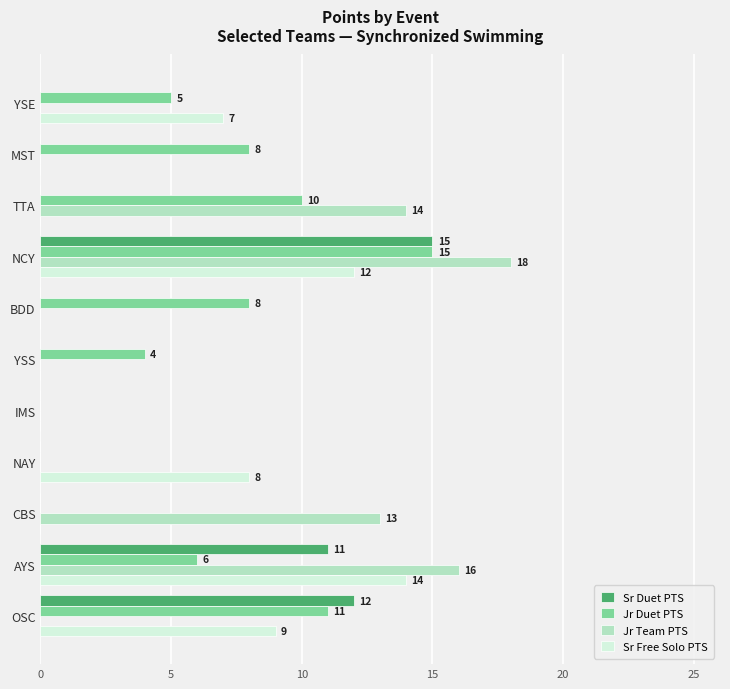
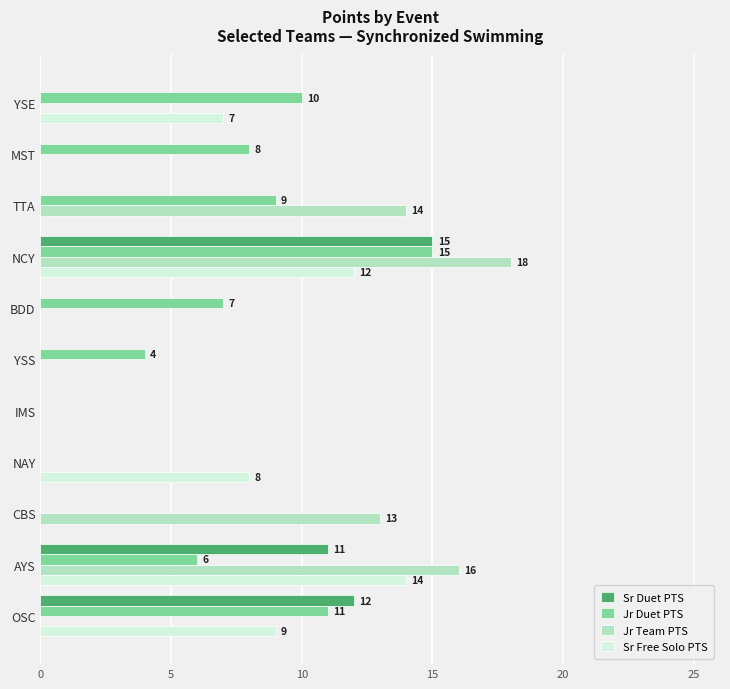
Jr Duet PTS, YSE: 5 -> 10
Jr Duet PTS, TTA: 10 -> 9
Jr Duet PTS, BDD: 8 -> 7
